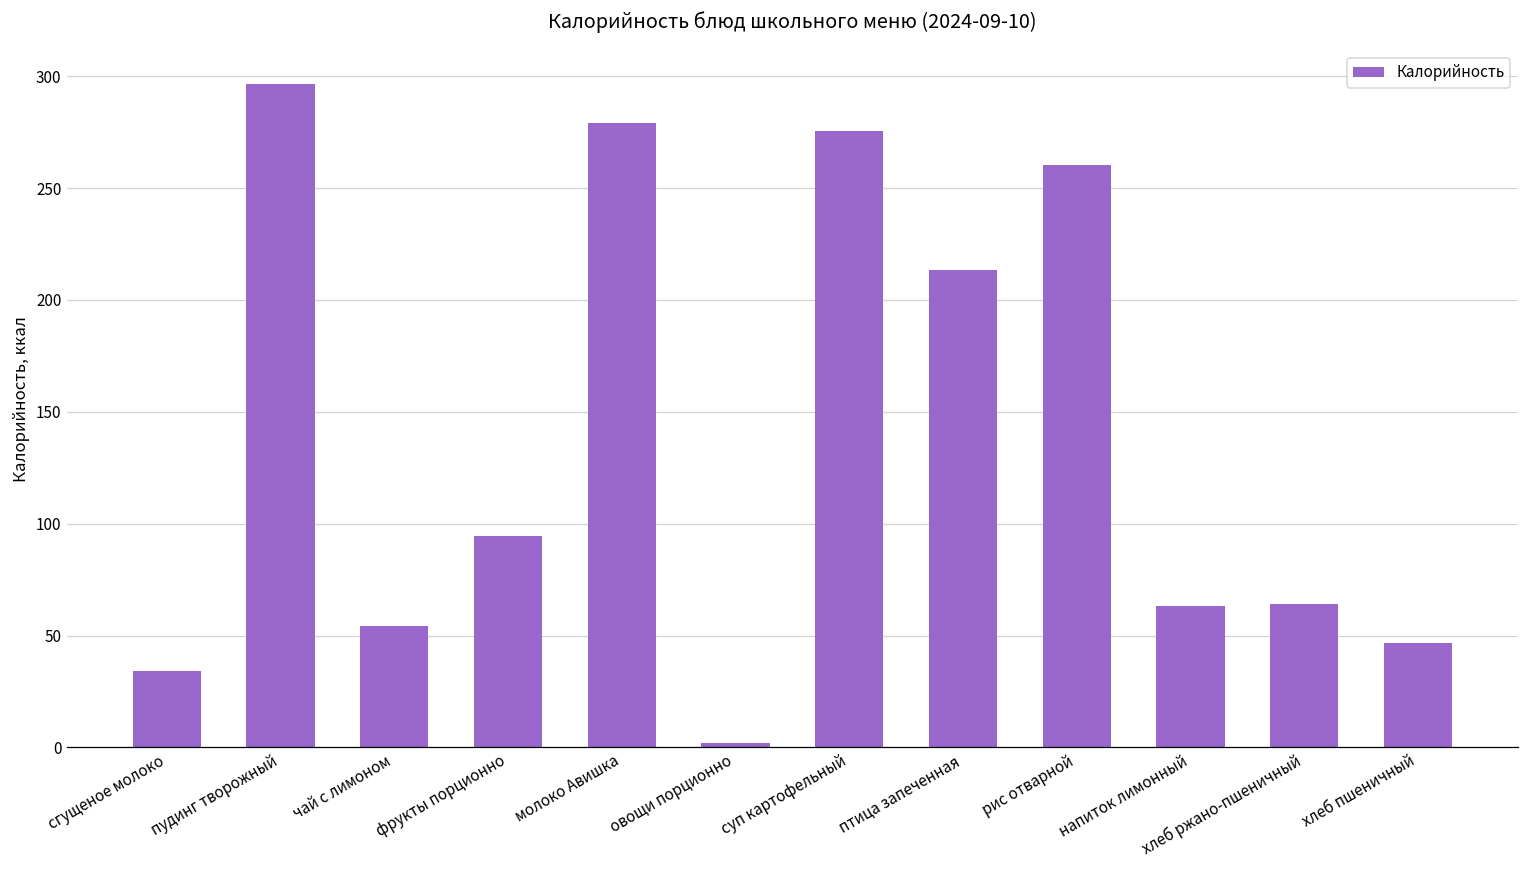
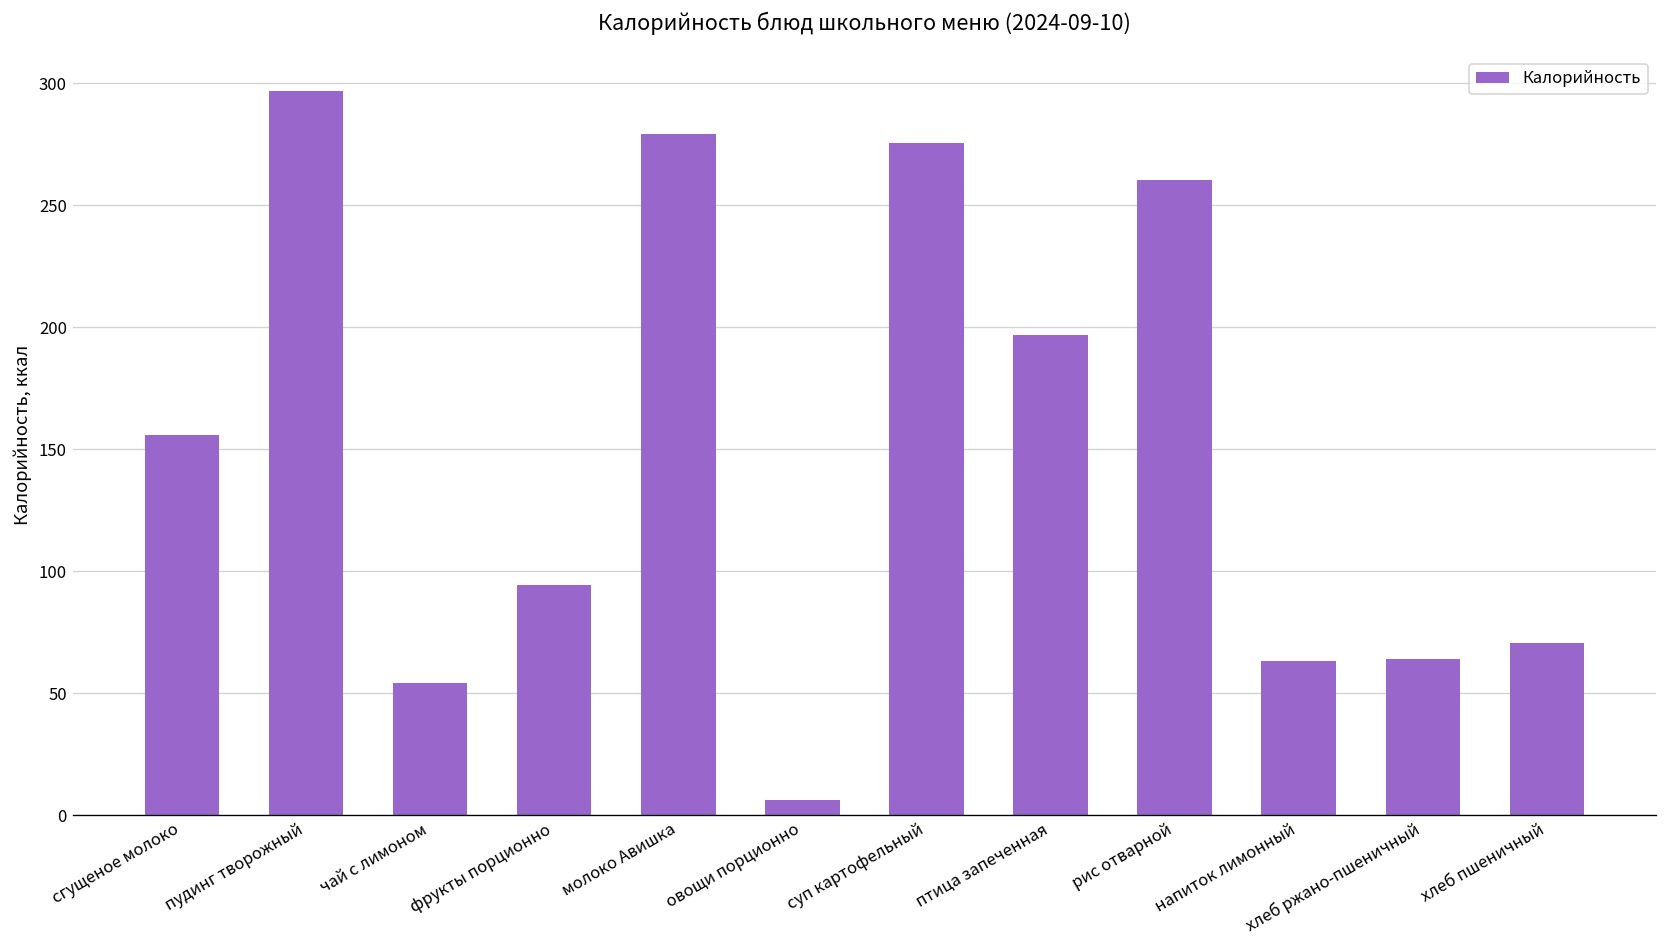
сгущеное молоко: 34 -> 156
овощи порционно: 2 -> 6
птица запеченная: 213 -> 197
хлеб пшеничный: 47 -> 71
